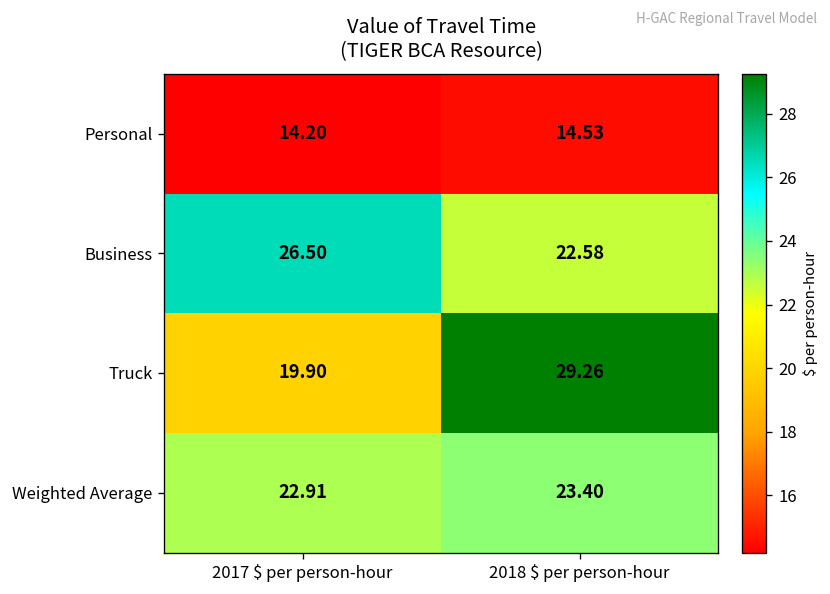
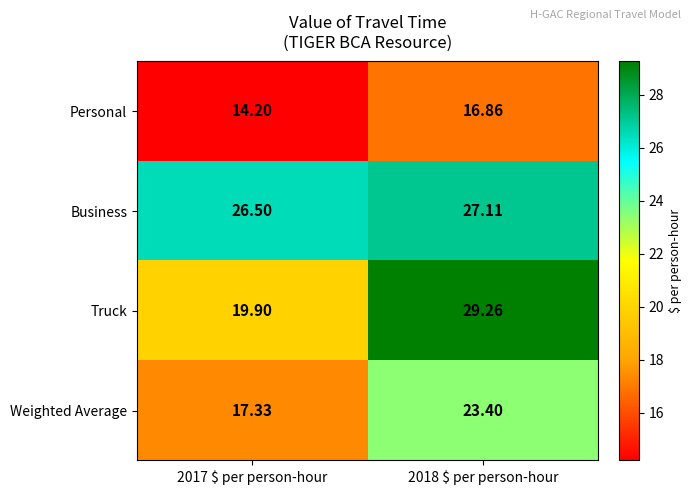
Personal, 2018 $ per person-hour: 14.53 -> 16.86
Business, 2018 $ per person-hour: 22.58 -> 27.11
Weighted Average, 2017 $ per person-hour: 22.91 -> 17.33
